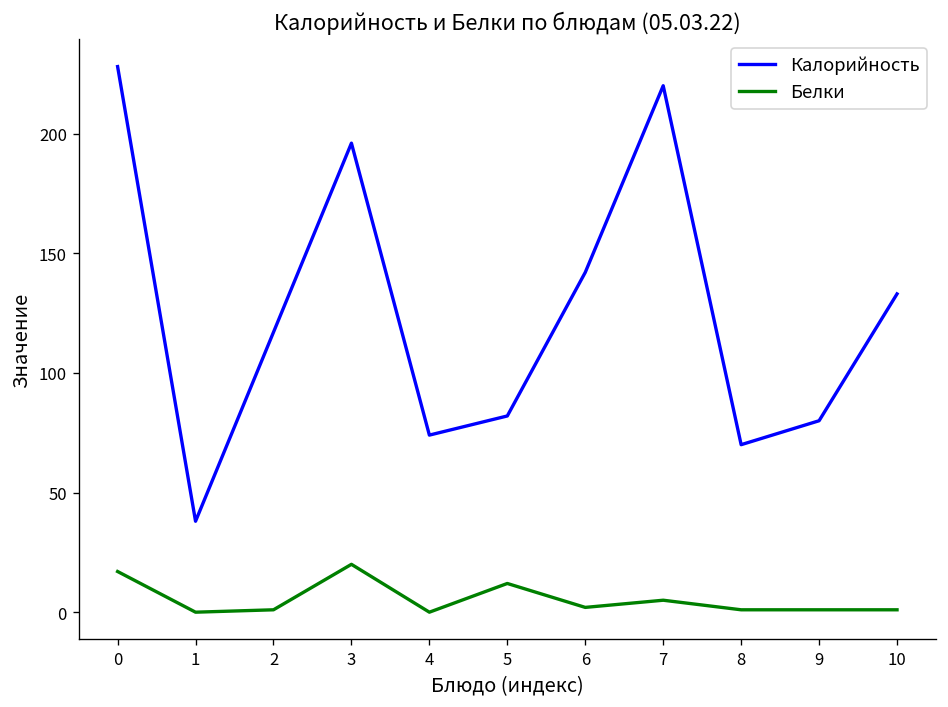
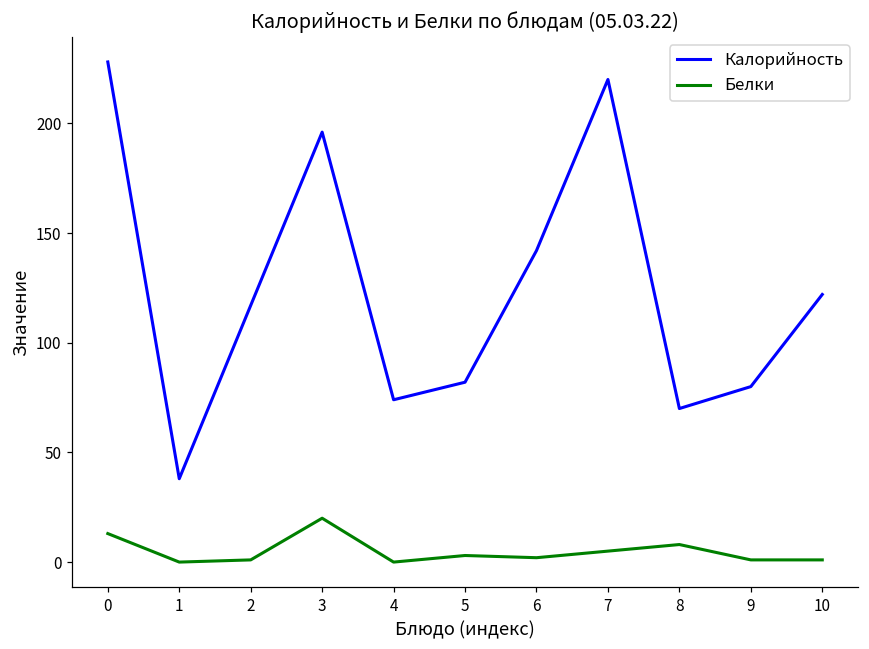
Белки, 0: 17 -> 13
Белки, 5: 12 -> 3
Белки, 8: 1 -> 8
Калорийность, 10: 133 -> 122
